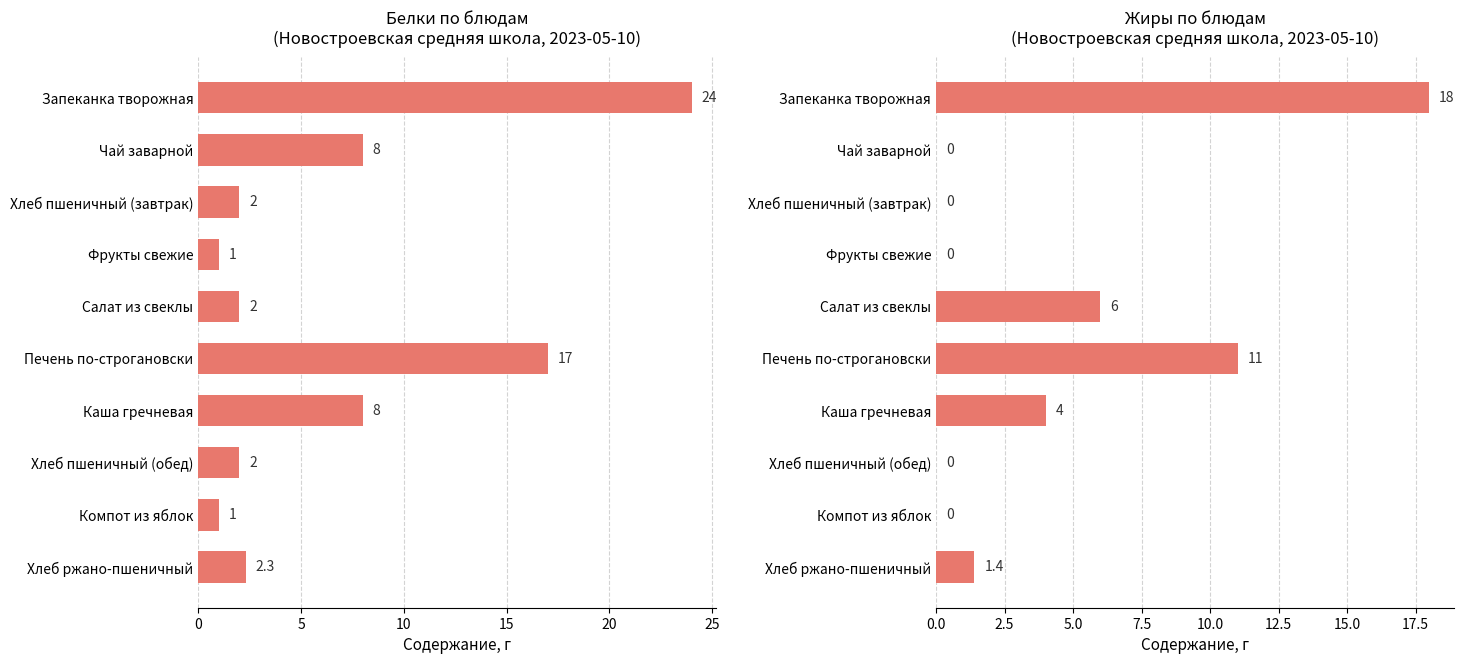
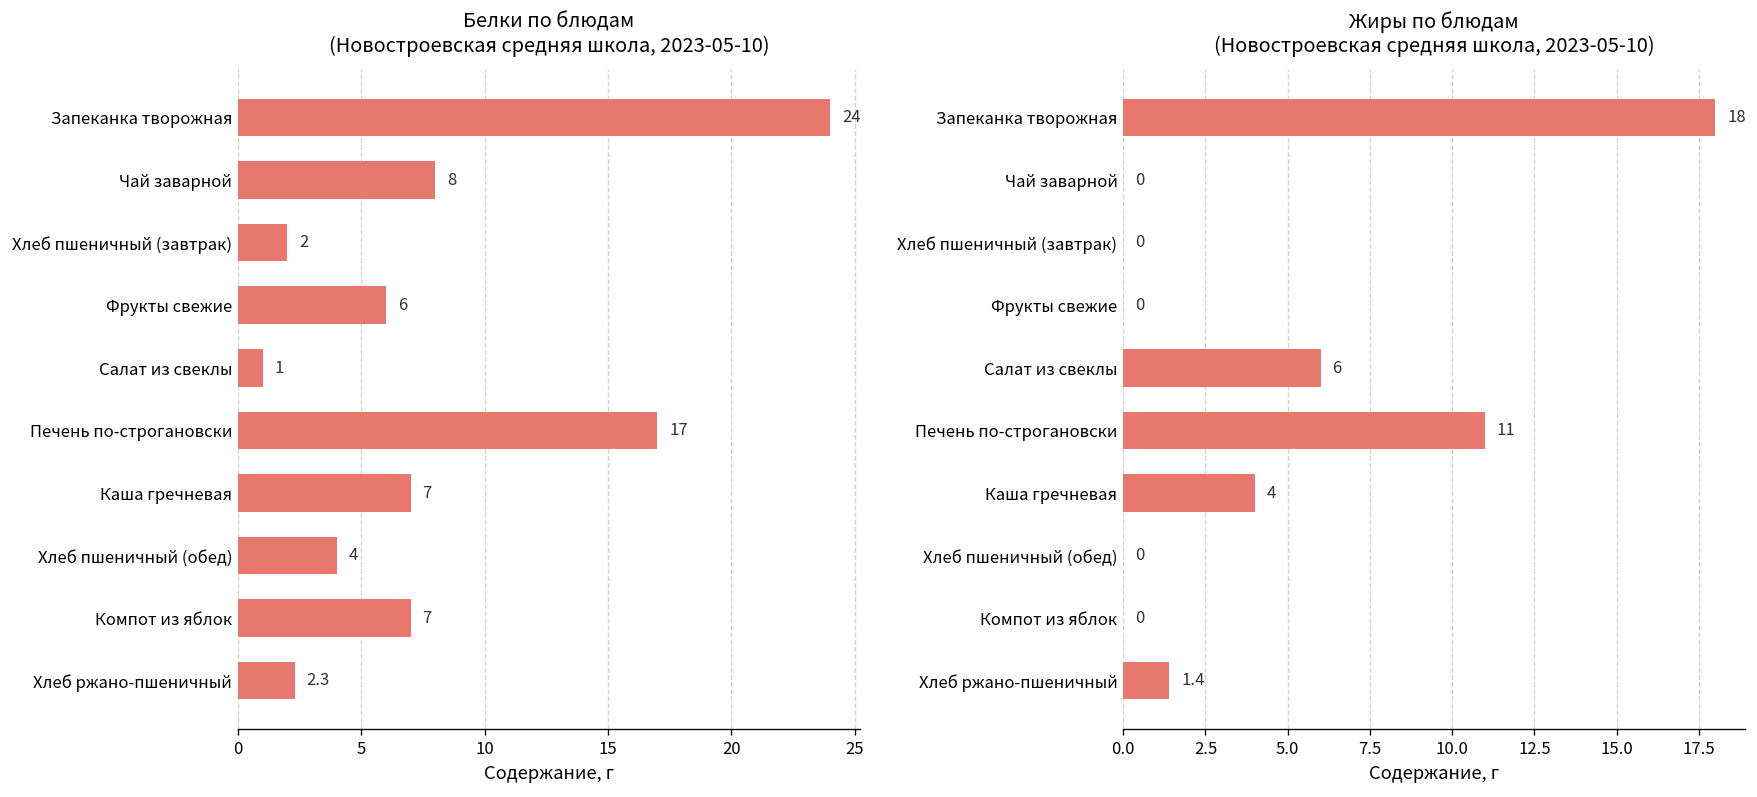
Белки по блюдам (Новостроевская средняя школа, 2023-05-10), Фрукты свежие: 1 -> 6
Белки по блюдам (Новостроевская средняя школа, 2023-05-10), Салат из свеклы: 2 -> 1
Белки по блюдам (Новостроевская средняя школа, 2023-05-10), Каша гречневая: 8 -> 7
Белки по блюдам (Новостроевская средняя школа, 2023-05-10), Хлеб пшеничный (обед): 2 -> 4
Белки по блюдам (Новостроевская средняя школа, 2023-05-10), Компот из яблок: 1 -> 7
